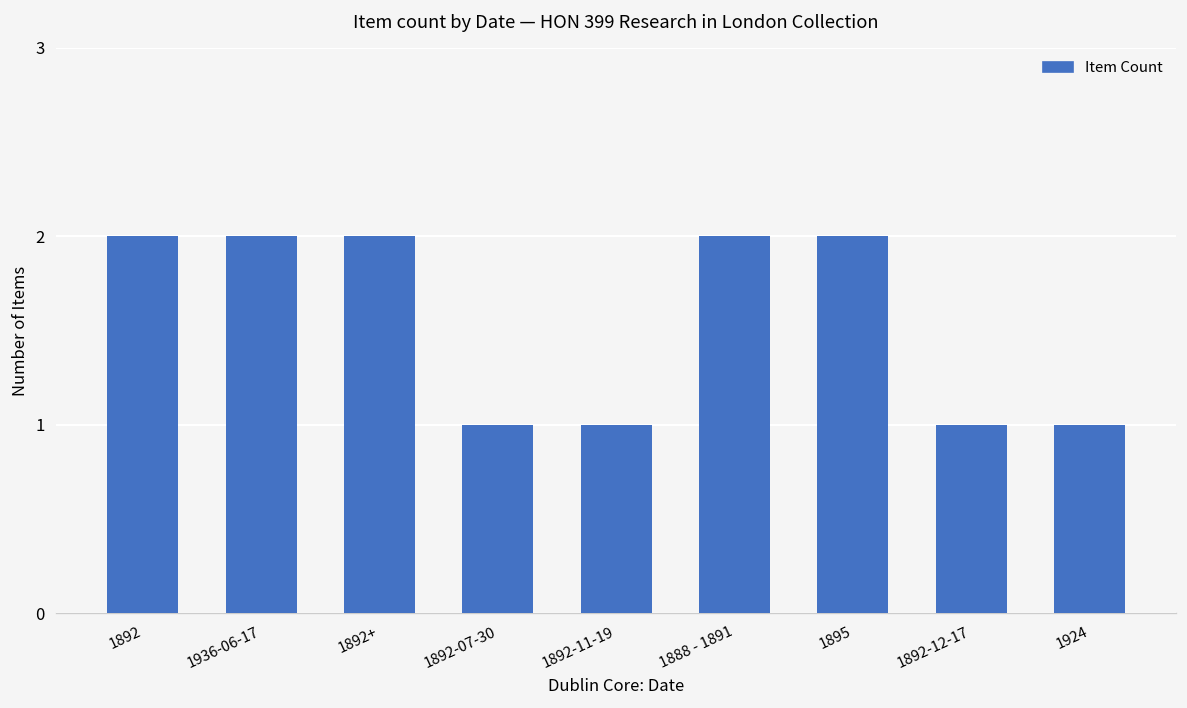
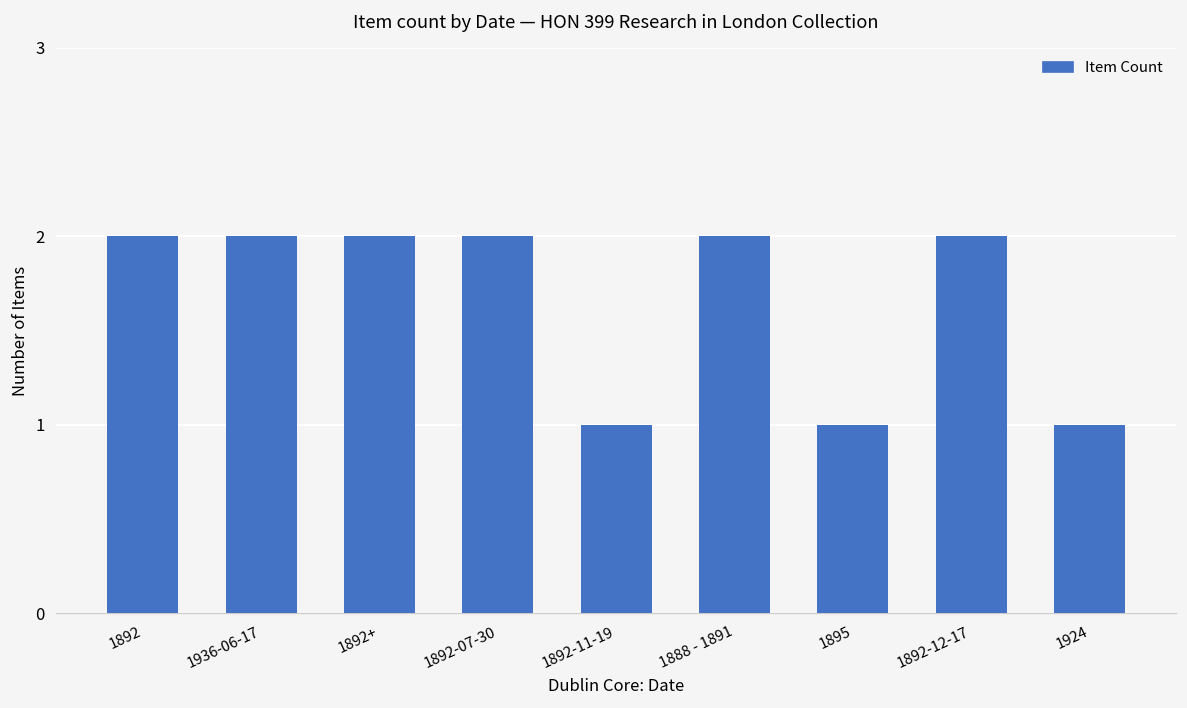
1892-07-30: 1 -> 2
1895: 2 -> 1
1892-12-17: 1 -> 2
